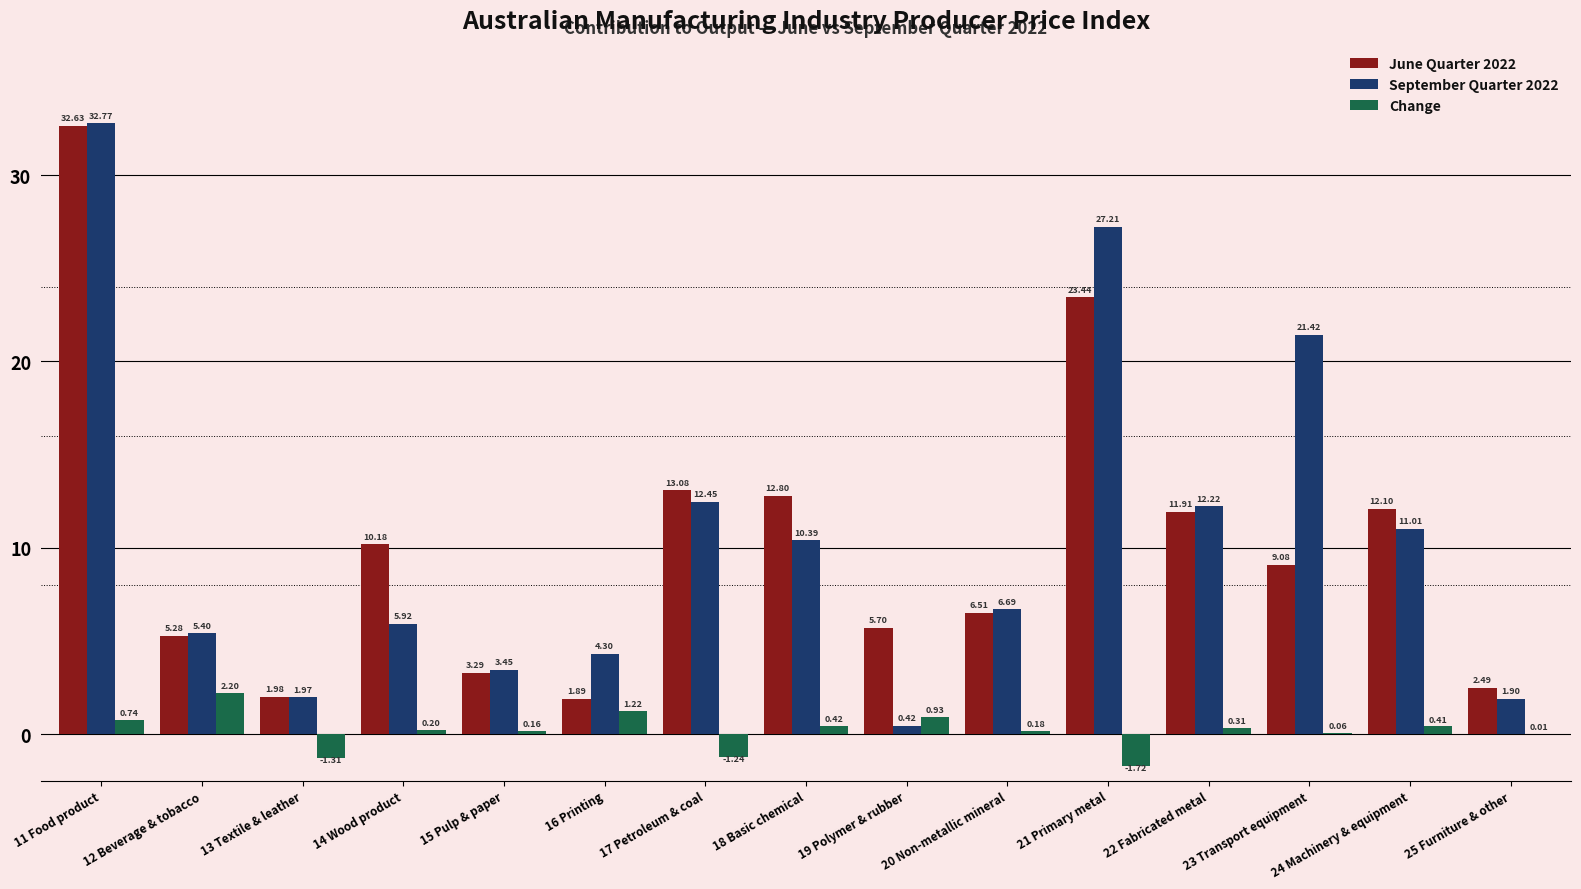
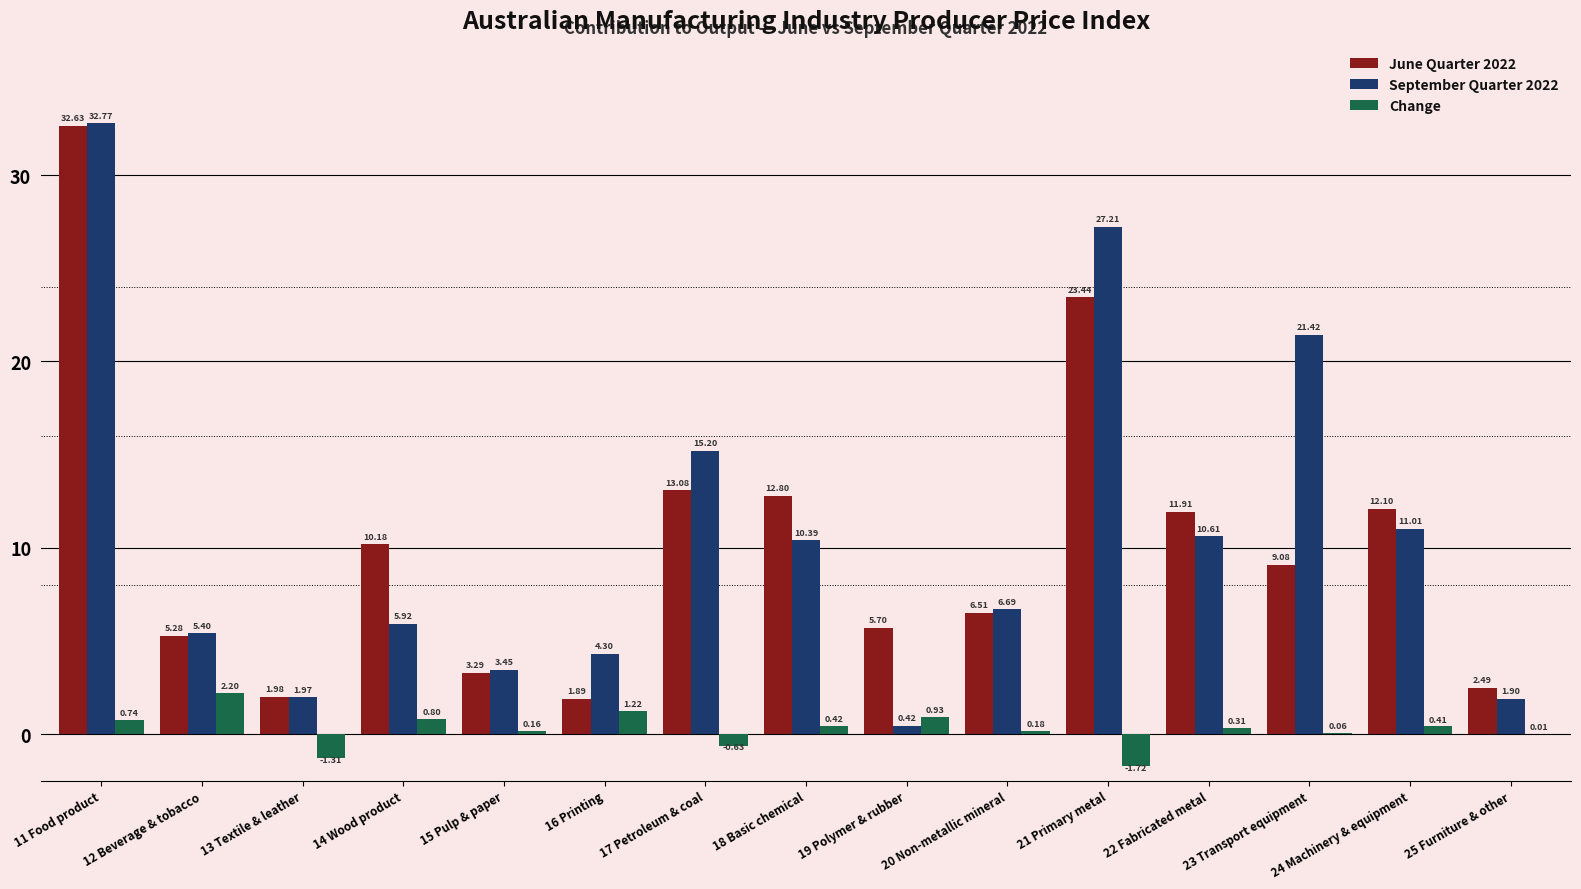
Change, 14 Wood product: 0.20 -> 0.80
September Quarter 2022, 17 Petroleum & coal: 12.45 -> 15.20
Change, 17 Petroleum & coal: -1.24 -> -0.63
September Quarter 2022, 22 Fabricated metal: 12.22 -> 10.61
